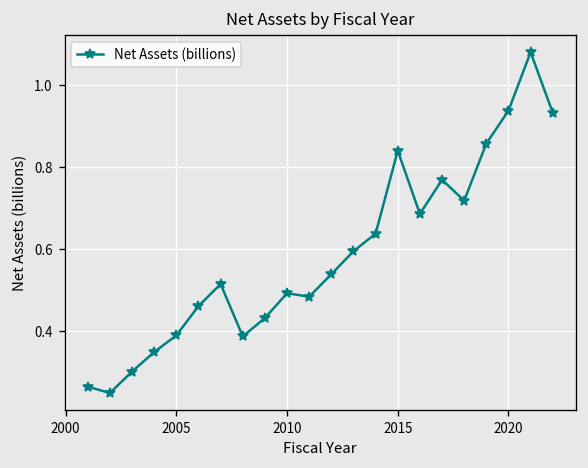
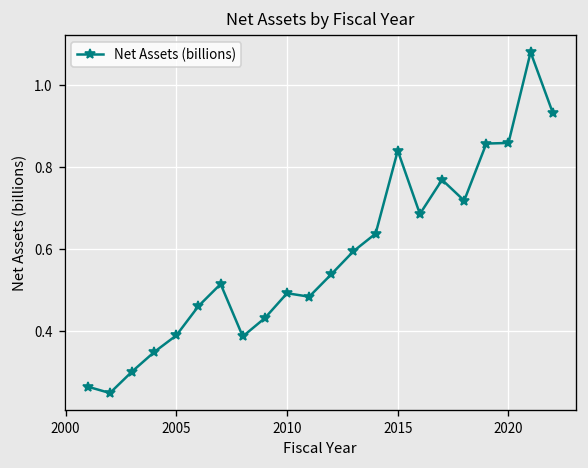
2020: 0.94 -> 0.86
